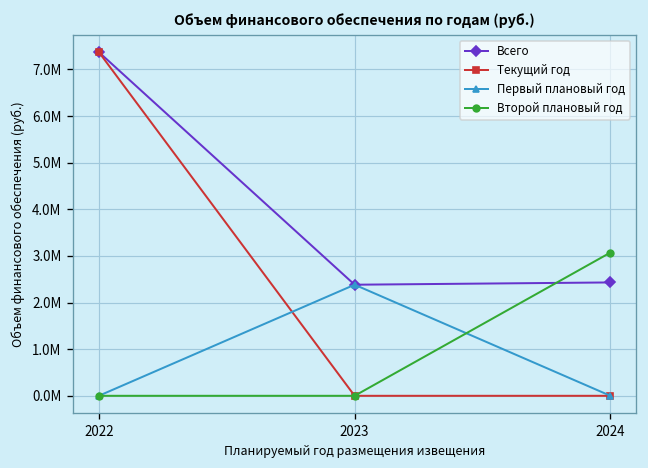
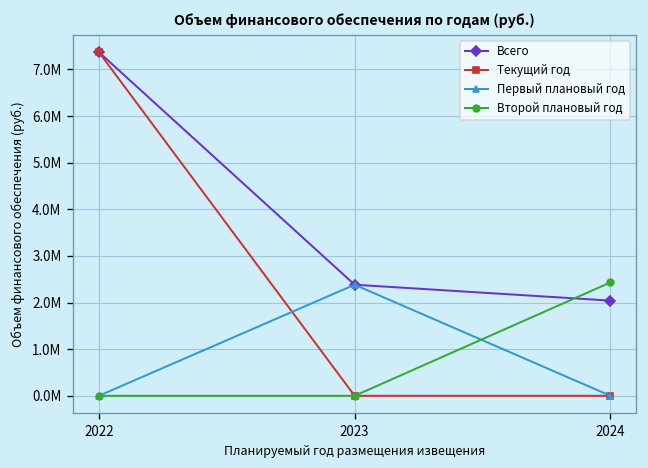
Всего, 2024: 2400000 -> 2000000
Второй плановый год, 2024: 3100000 -> 2400000
